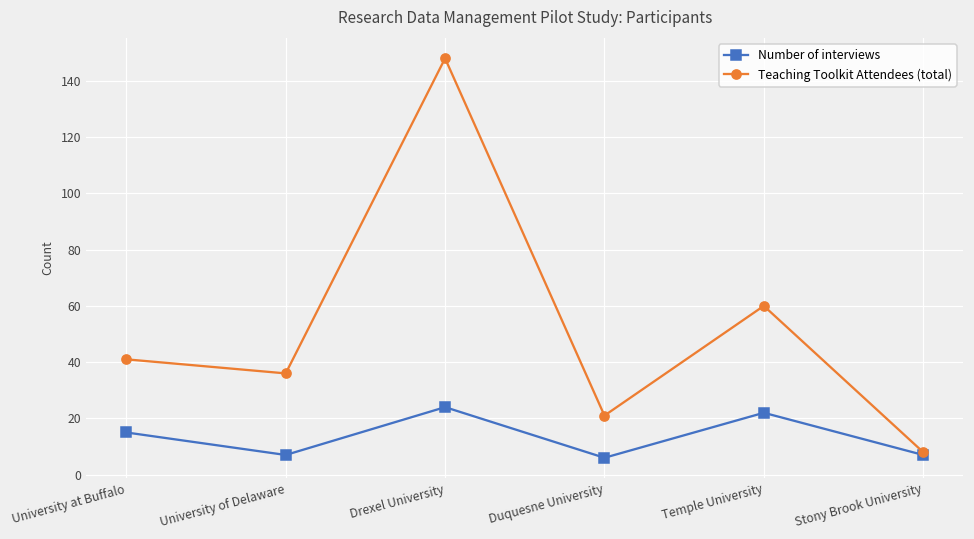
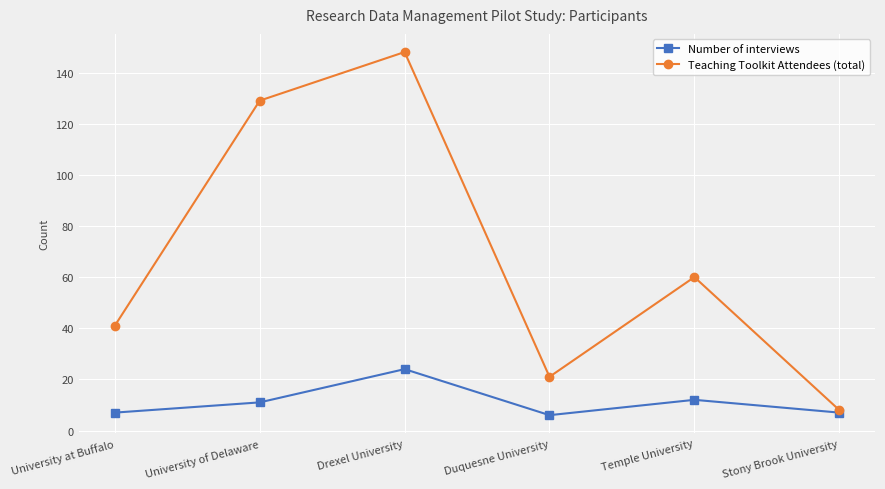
Number of interviews, University at Buffalo: 15 -> 7
Number of interviews, University of Delaware: 7 -> 11
Teaching Toolkit Attendees (total), University of Delaware: 36 -> 129
Number of interviews, Temple University: 22 -> 12
